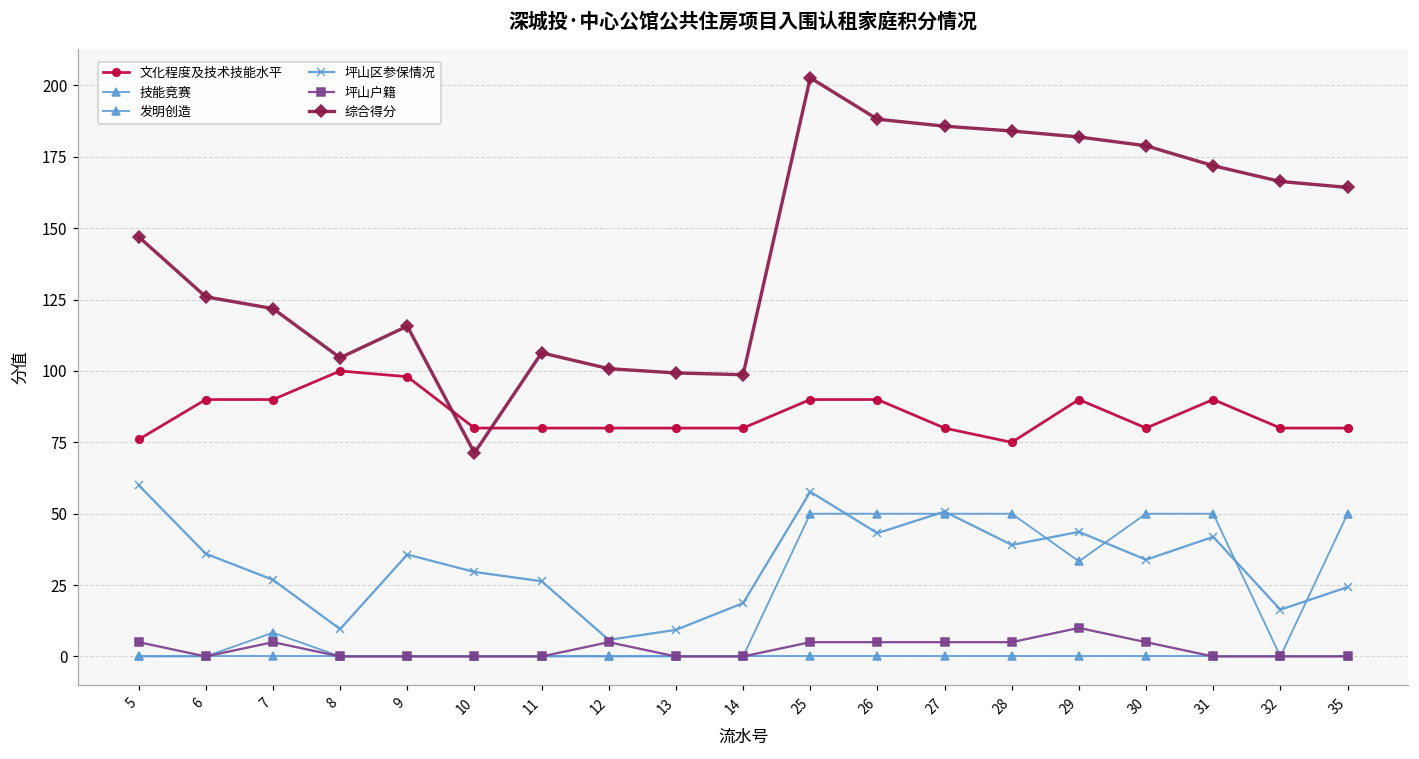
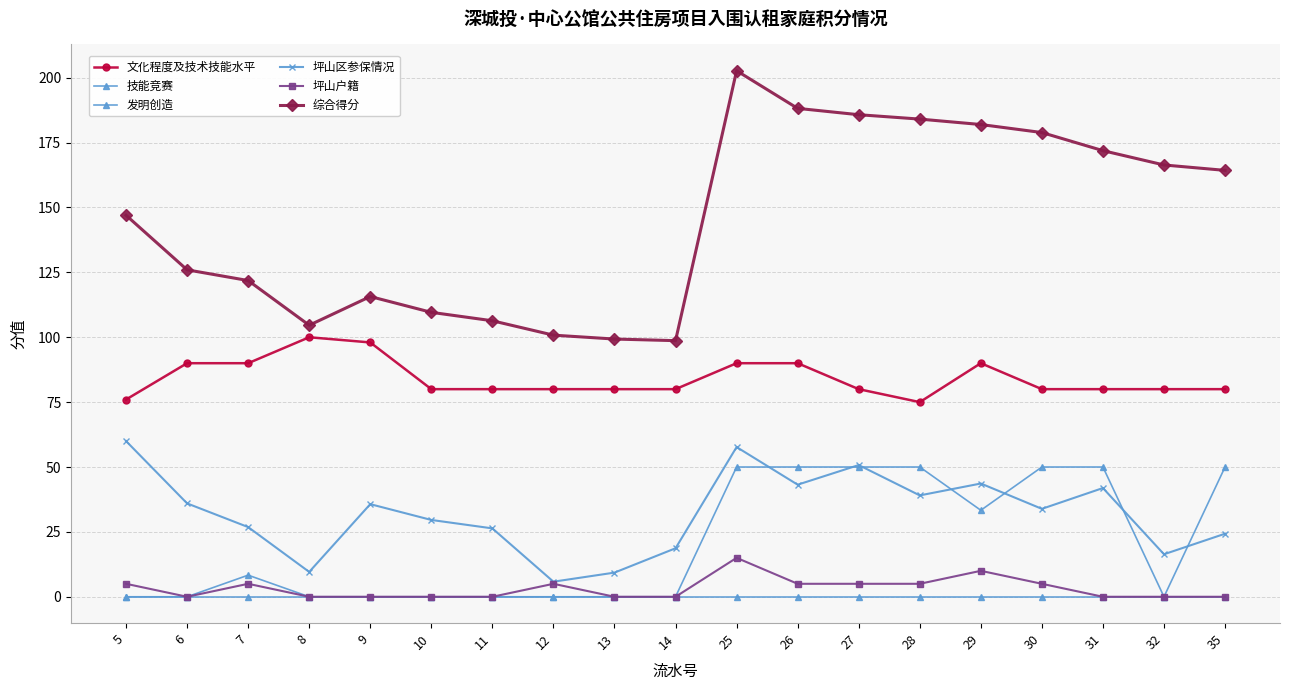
综合得分, 10: 71 -> 110
坪山户籍, 25: 5 -> 15
文化程度及技术技能水平, 31: 90 -> 80
